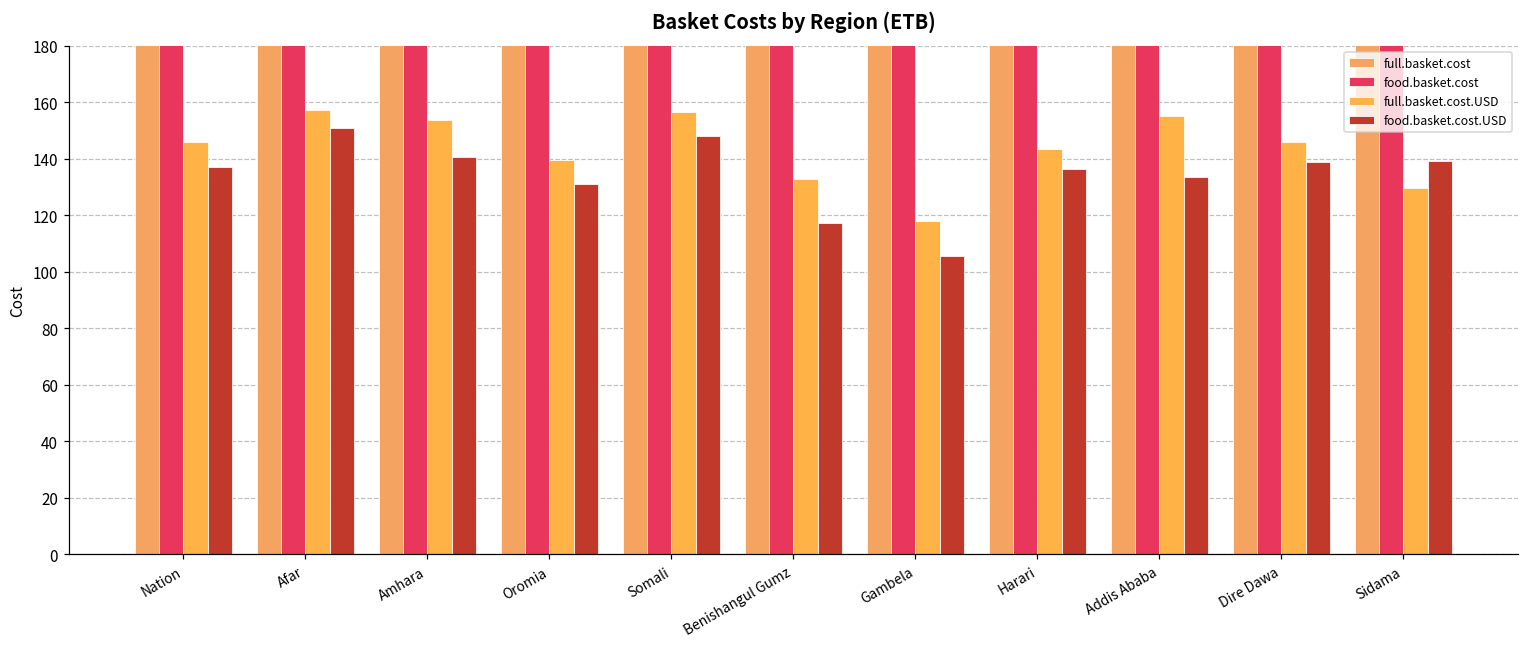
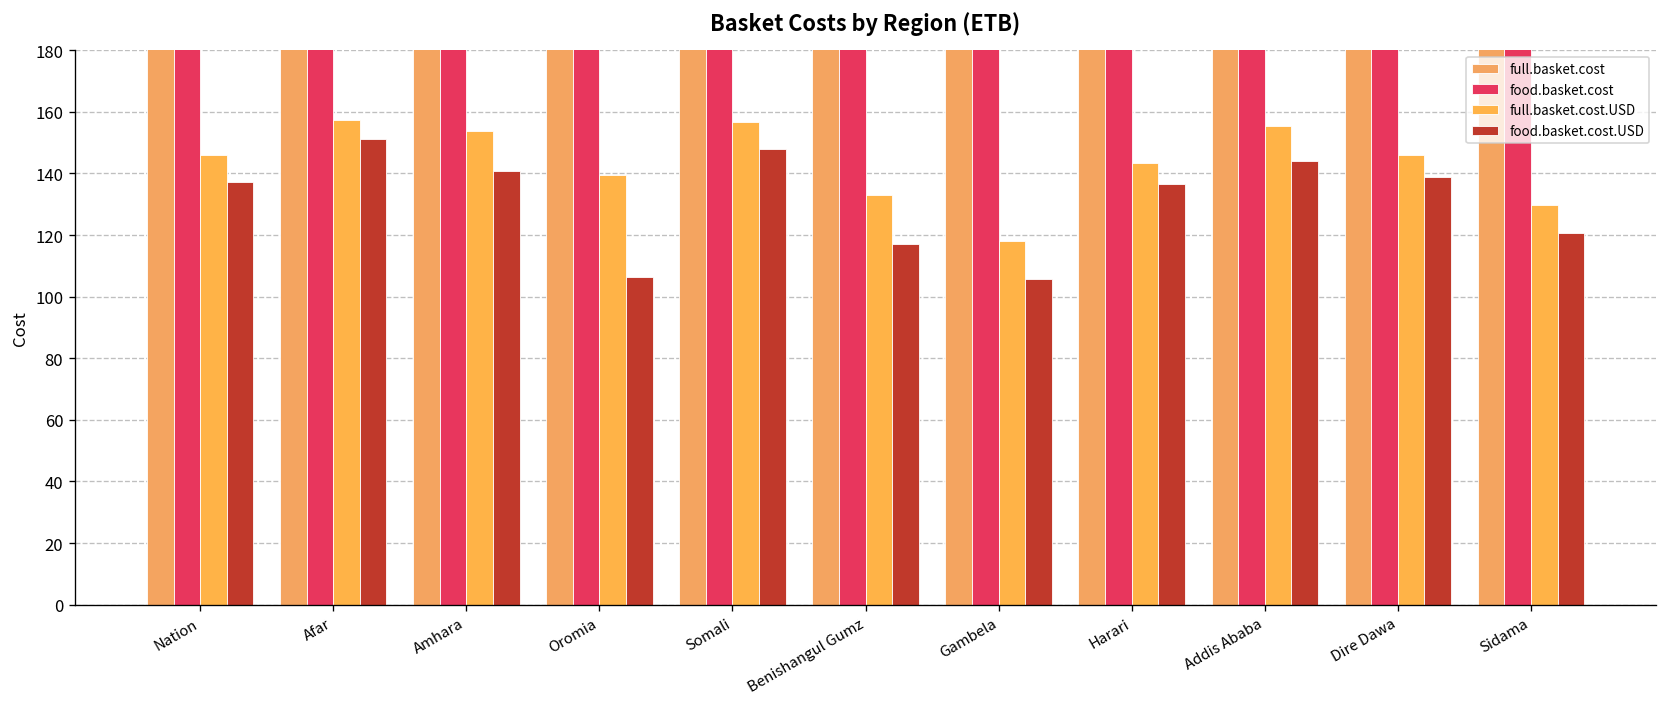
food.basket.cost.USD, Oromia: 131 -> 107
food.basket.cost.USD, Addis Ababa: 134 -> 144
food.basket.cost.USD, Sidama: 139 -> 121
